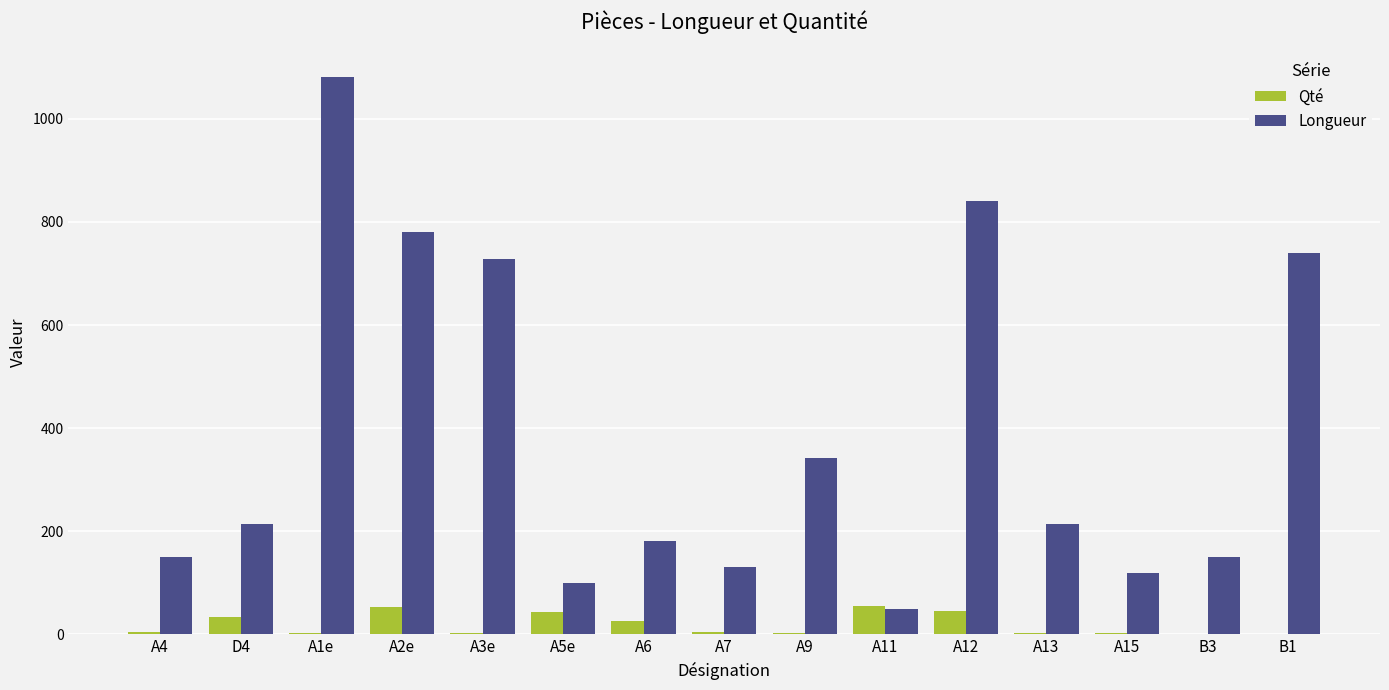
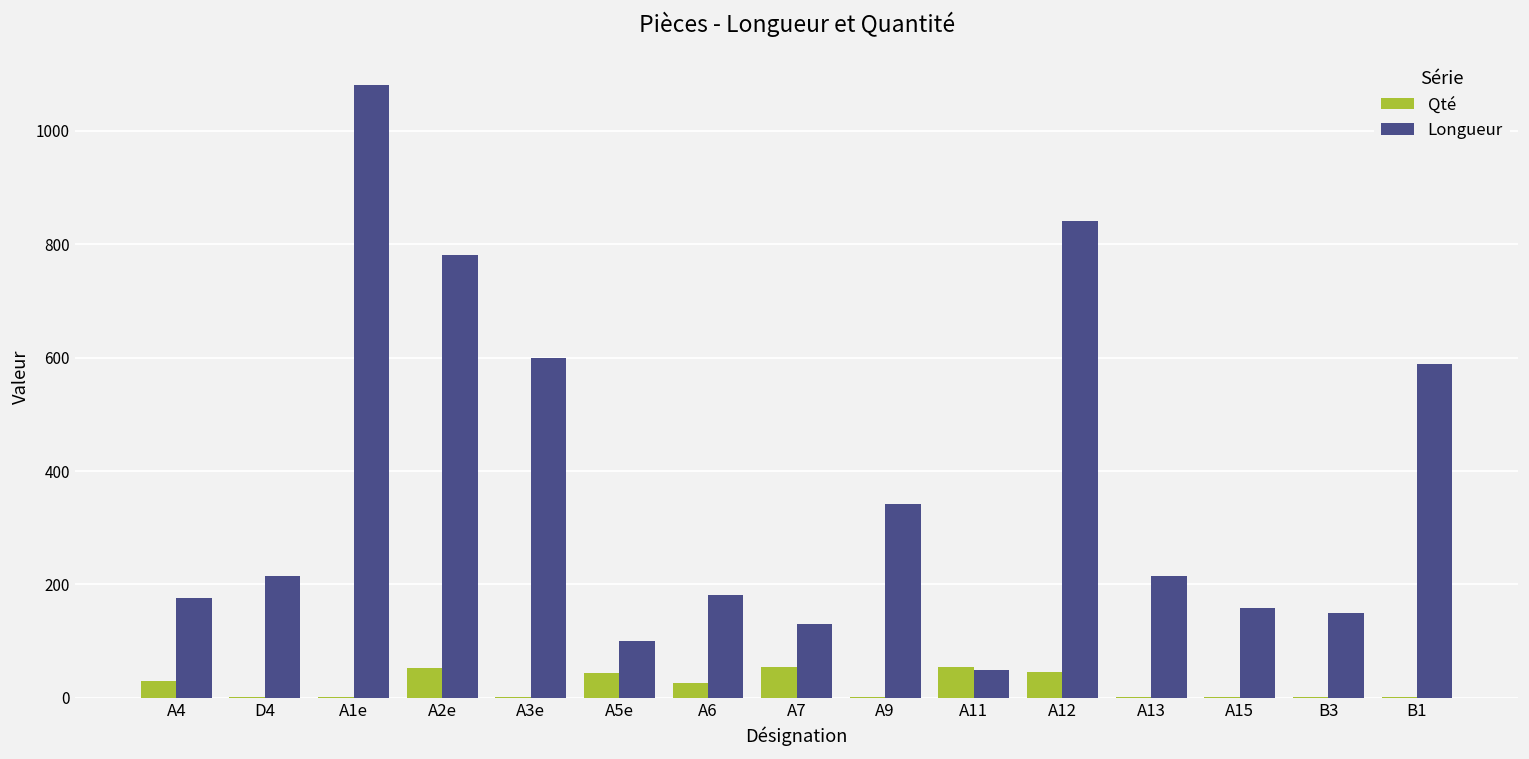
Qté, A4: 0 -> 30
Longueur, A4: 150 -> 180
Qté, D4: 30 -> 0
Longueur, A3e: 730 -> 600
Qté, A7: 0 -> 60
Longueur, A15: 120 -> 160
Longueur, B1: 740 -> 590
